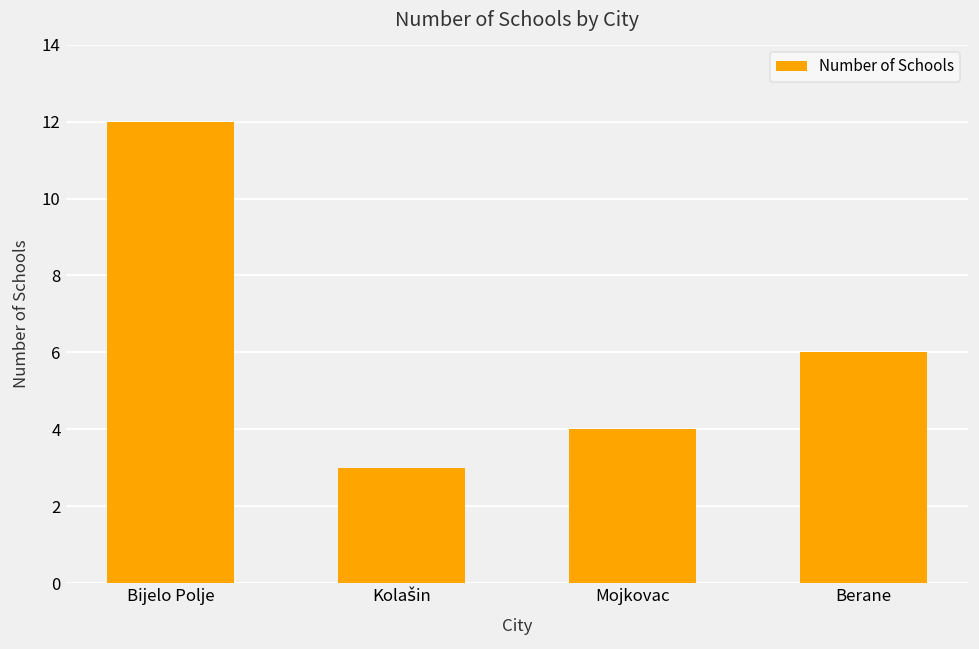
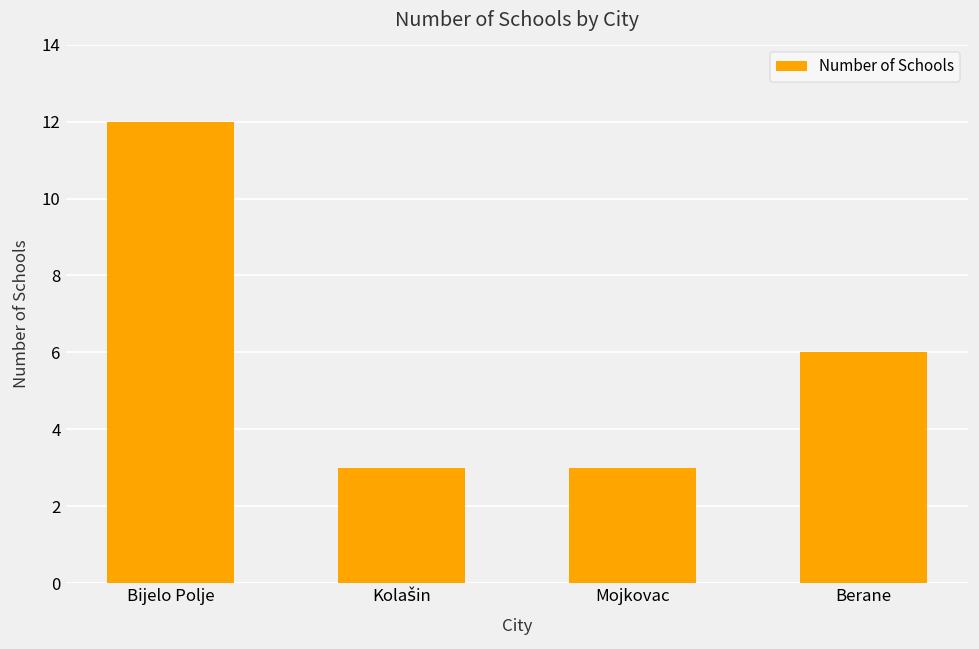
Mojkovac: 4 -> 3
